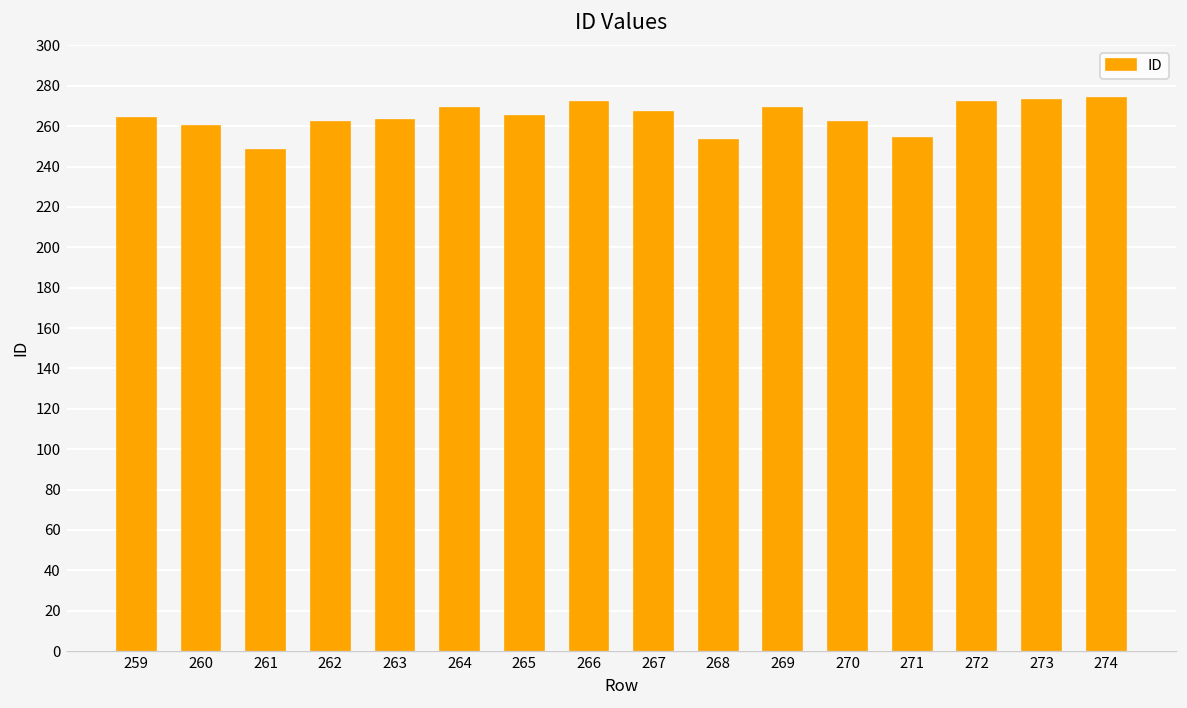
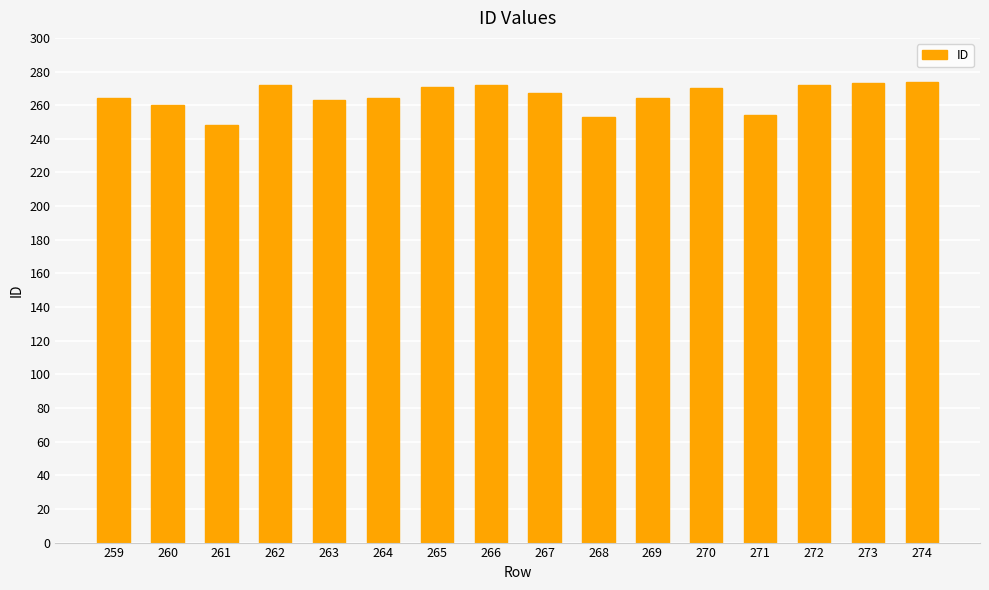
262: 262 -> 272
264: 269 -> 264
265: 265 -> 271
269: 269 -> 264
270: 262 -> 270
